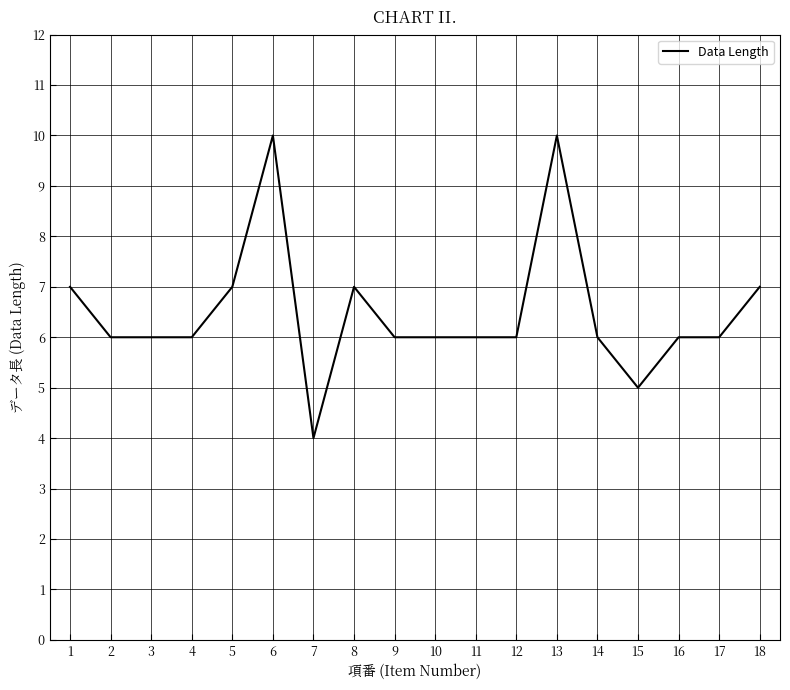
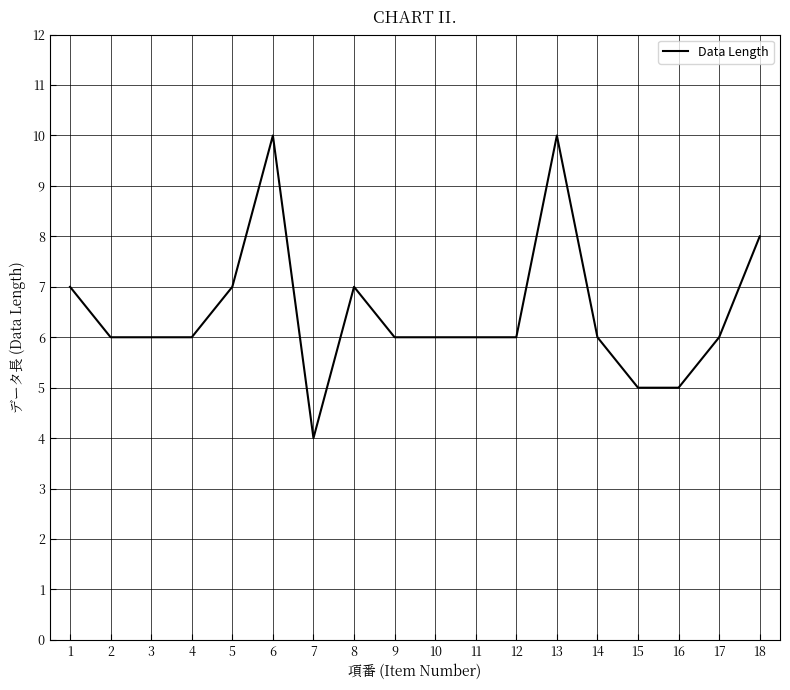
16: 6 -> 5
18: 7 -> 8
